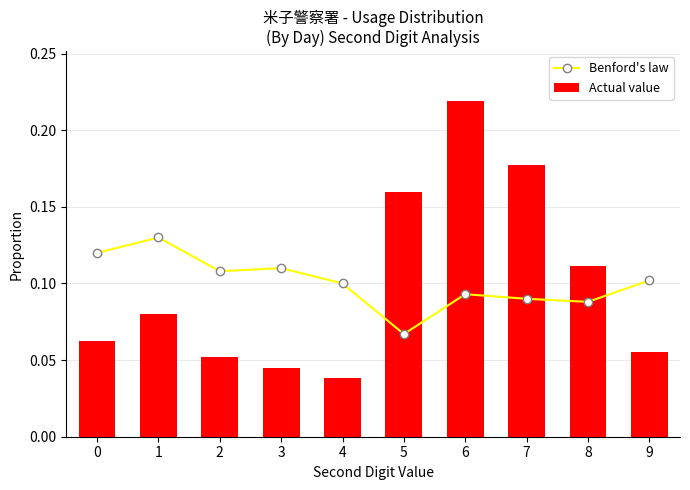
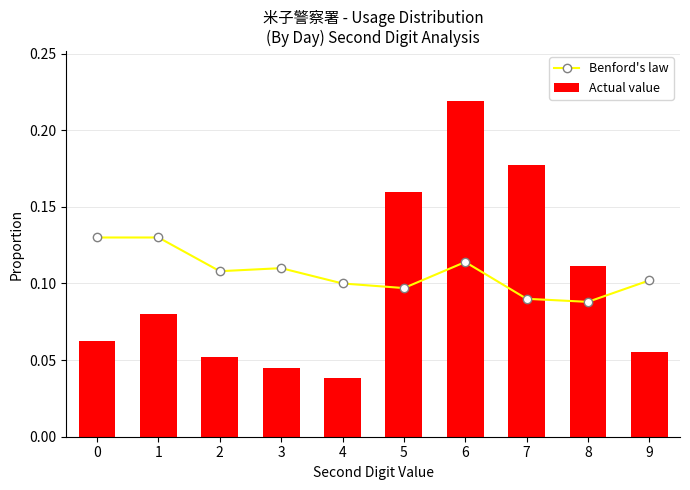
Benford's law, 0: 0.12 -> 0.13
Benford's law, 5: 0.067 -> 0.097
Benford's law, 6: 0.093 -> 0.114
